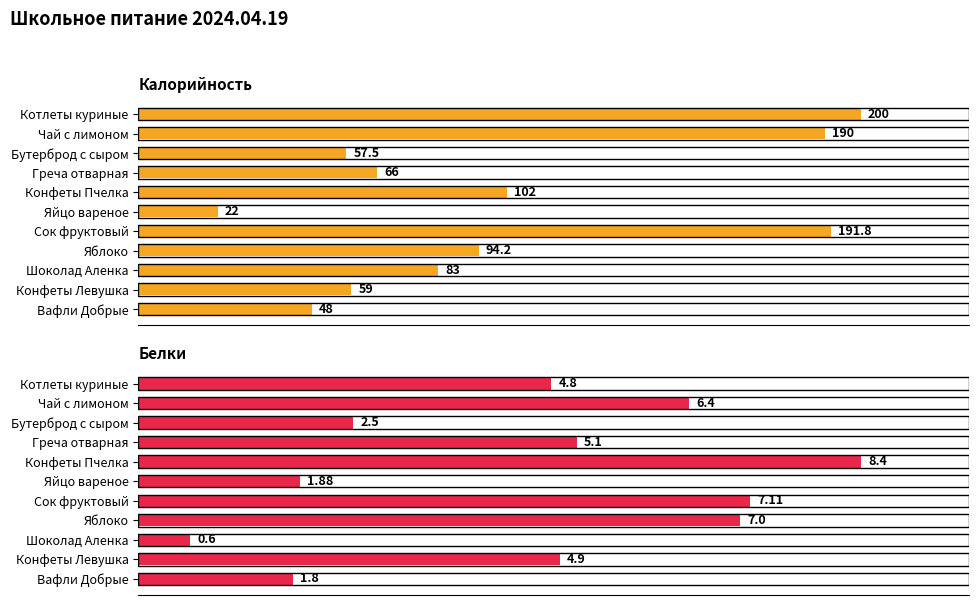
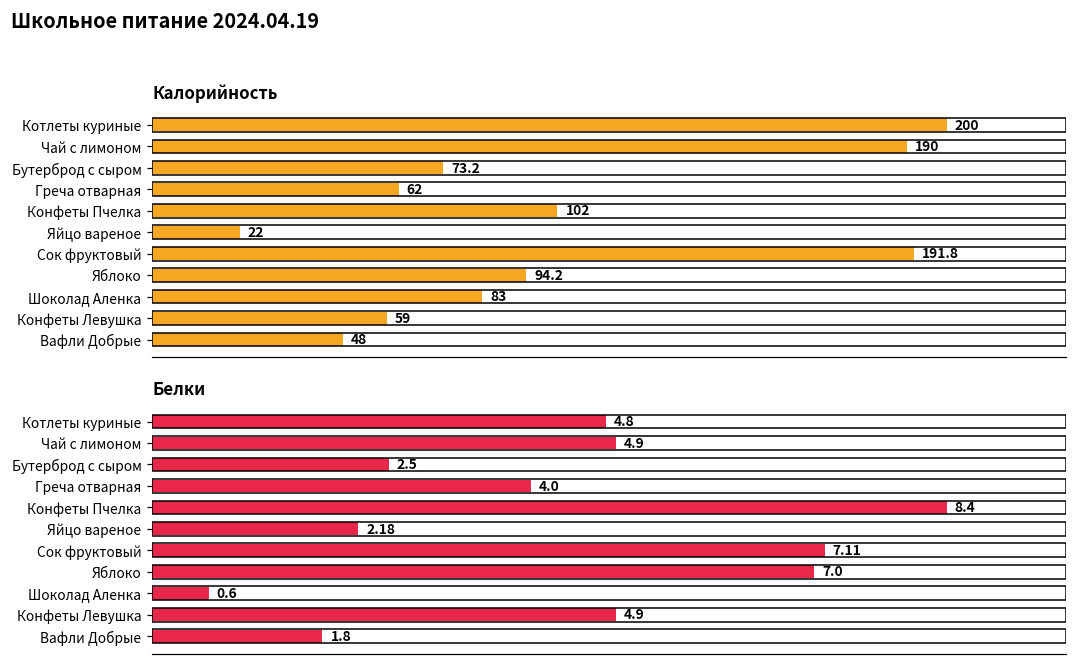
Калорийность, Бутерброд с сыром: 57.5 -> 73.2
Калорийность, Греча отварная: 66 -> 62
Белки, Чай с лимоном: 6.4 -> 4.9
Белки, Греча отварная: 5.1 -> 4.0
Белки, Яйцо вареное: 1.88 -> 2.18
